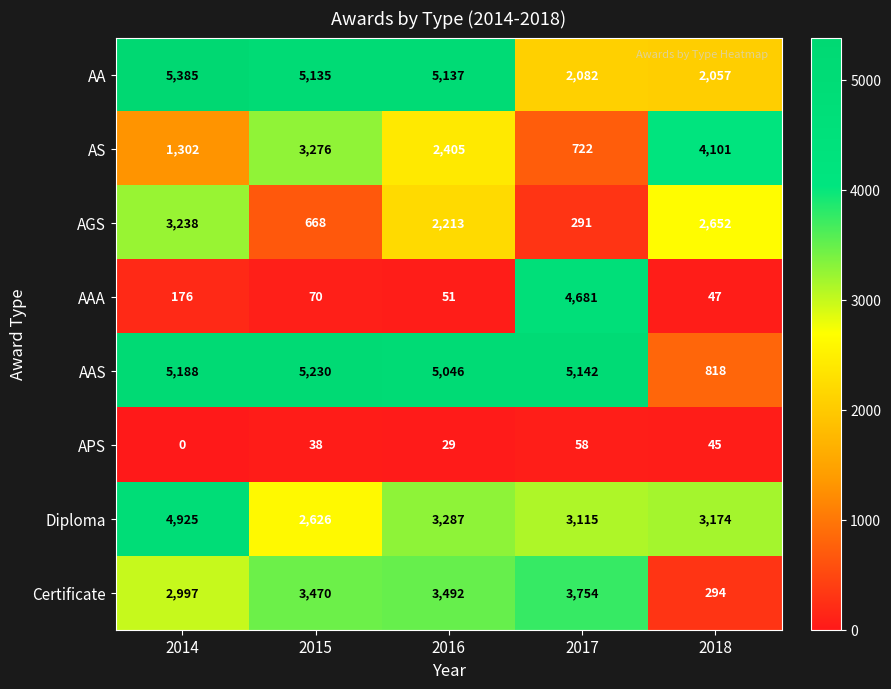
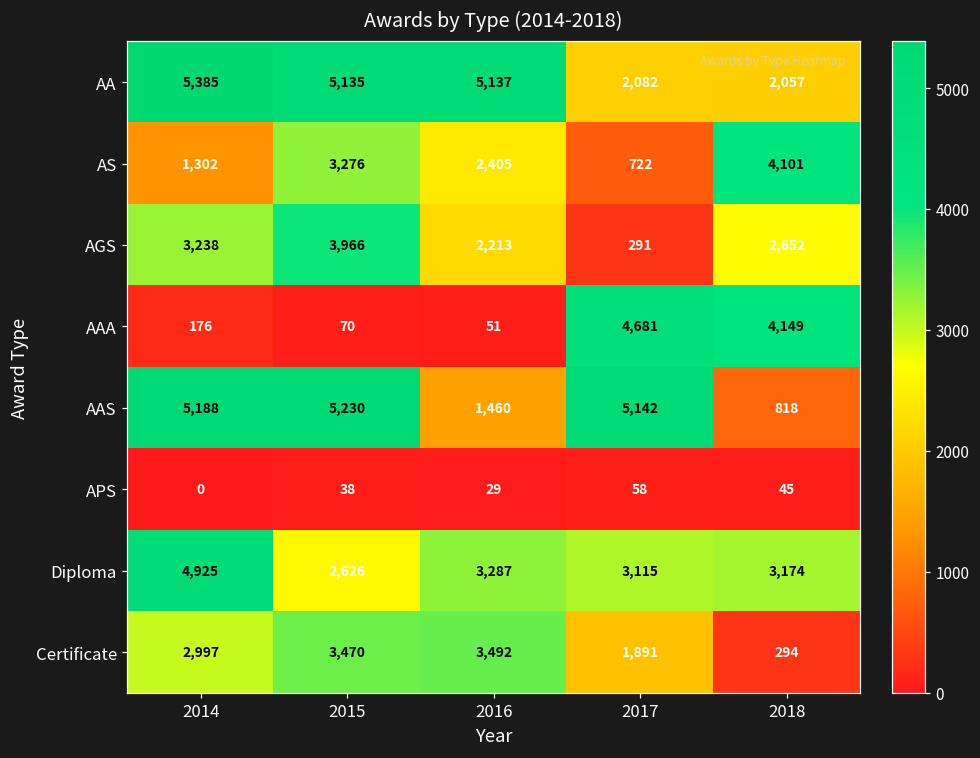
AGS, 2015: 668 -> 3,966
AAA, 2018: 47 -> 4,149
AAS, 2016: 5,046 -> 1,460
Certificate, 2017: 3,754 -> 1,891
